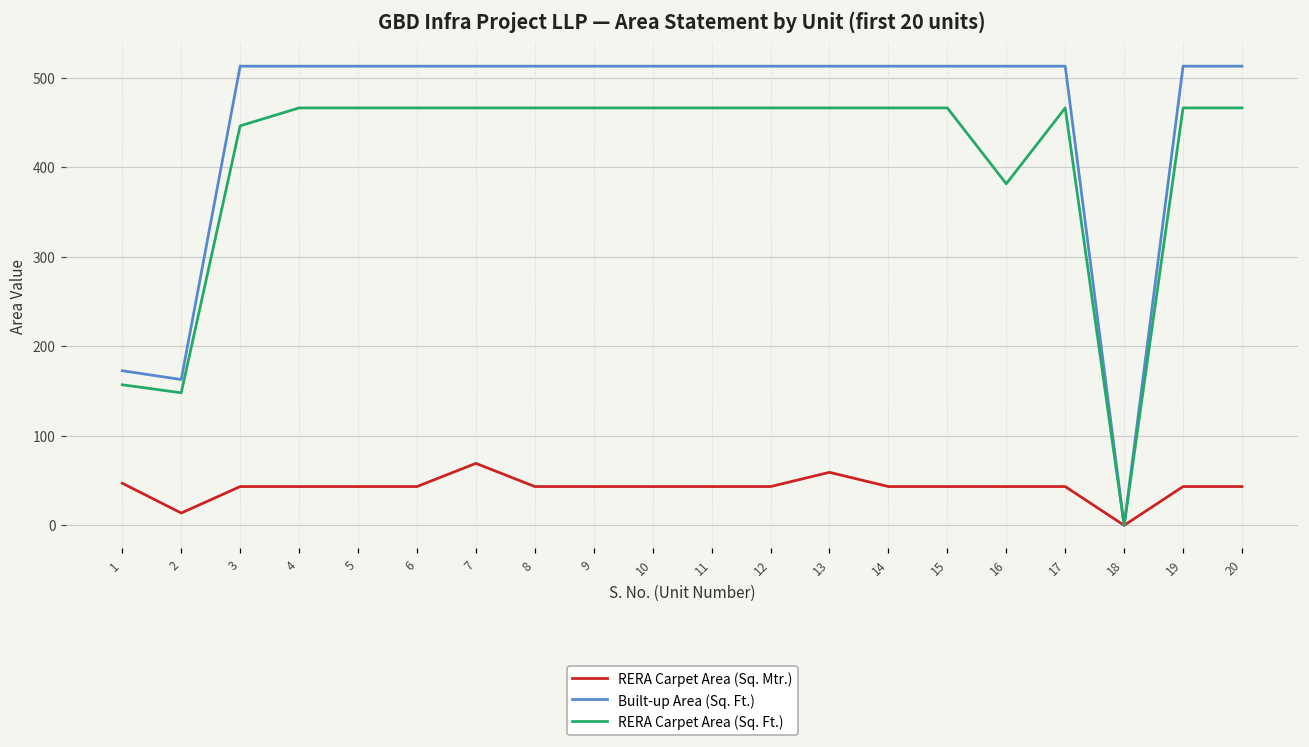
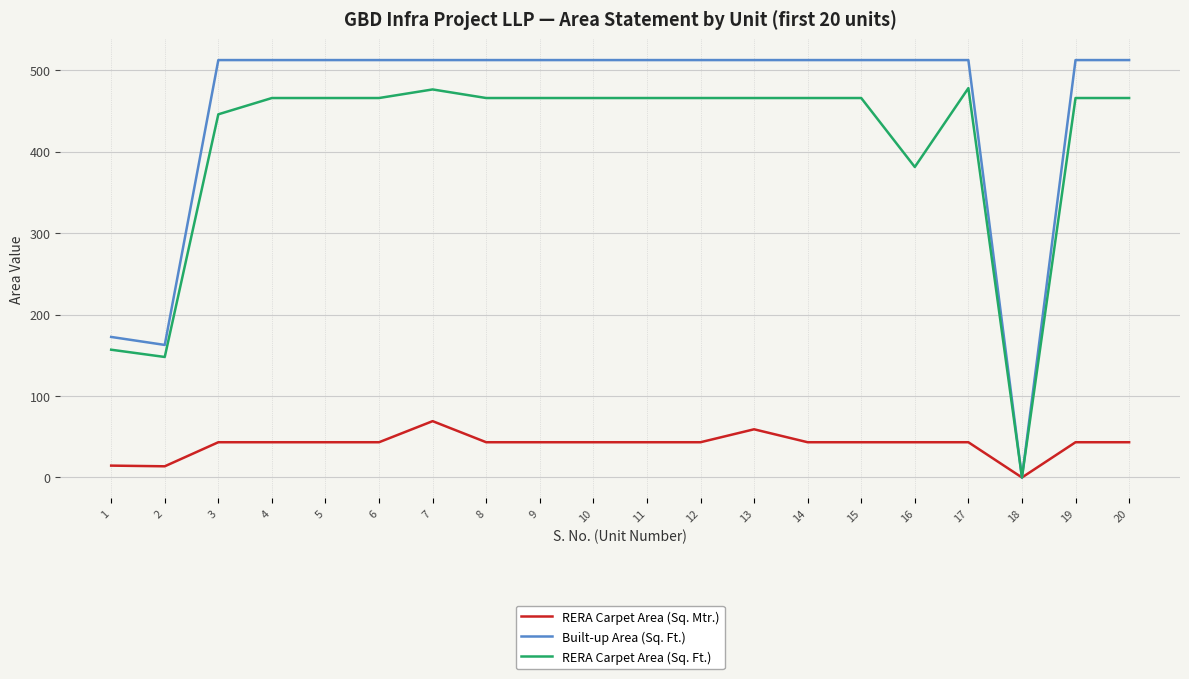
RERA Carpet Area (Sq. Mtr.), 1: 50 -> 10
RERA Carpet Area (Sq. Ft.), 7: 470 -> 480
RERA Carpet Area (Sq. Ft.), 17: 470 -> 480
